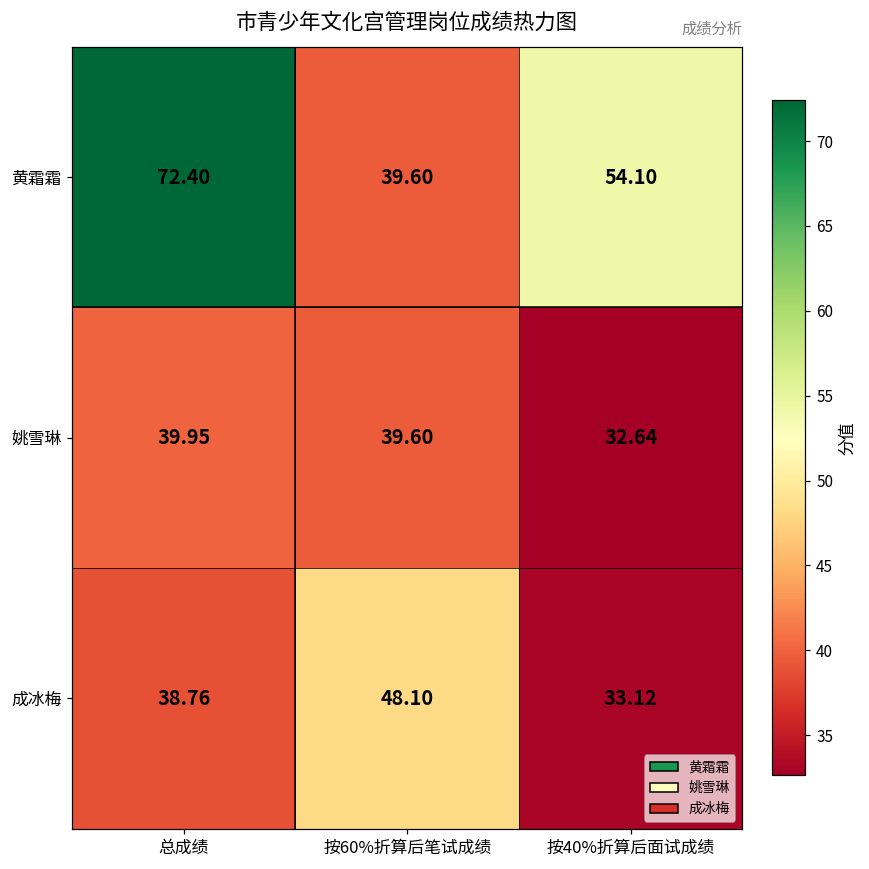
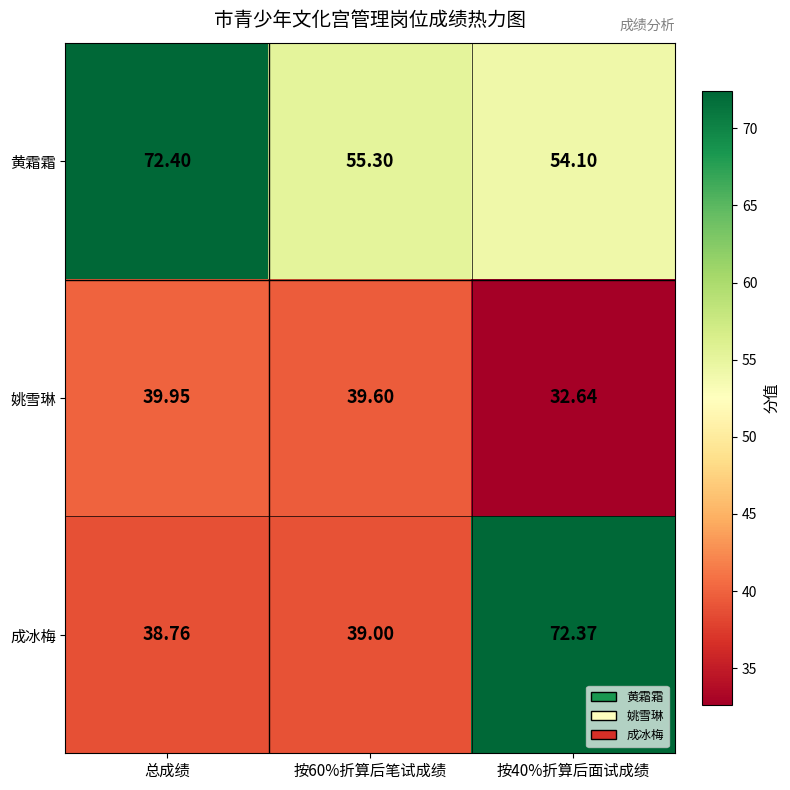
黄霜霜, 按60%折算后笔试成绩: 39.60 -> 55.30
成冰梅, 按60%折算后笔试成绩: 48.10 -> 39.00
成冰梅, 按40%折算后面试成绩: 33.12 -> 72.37
